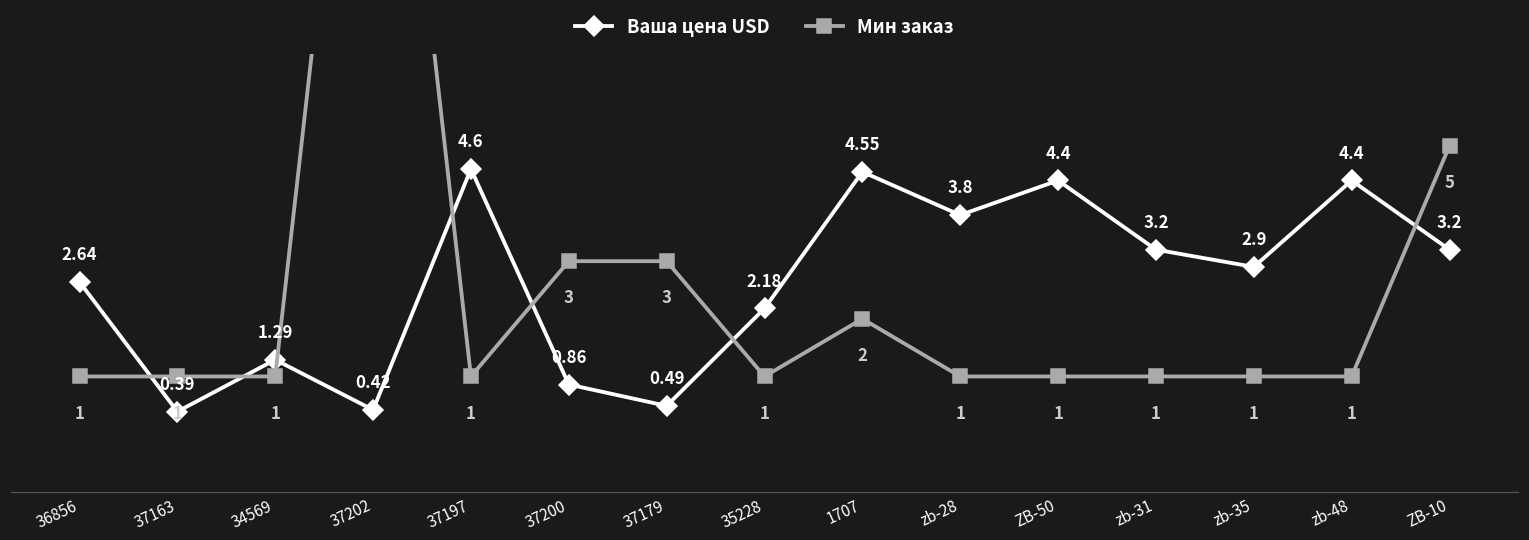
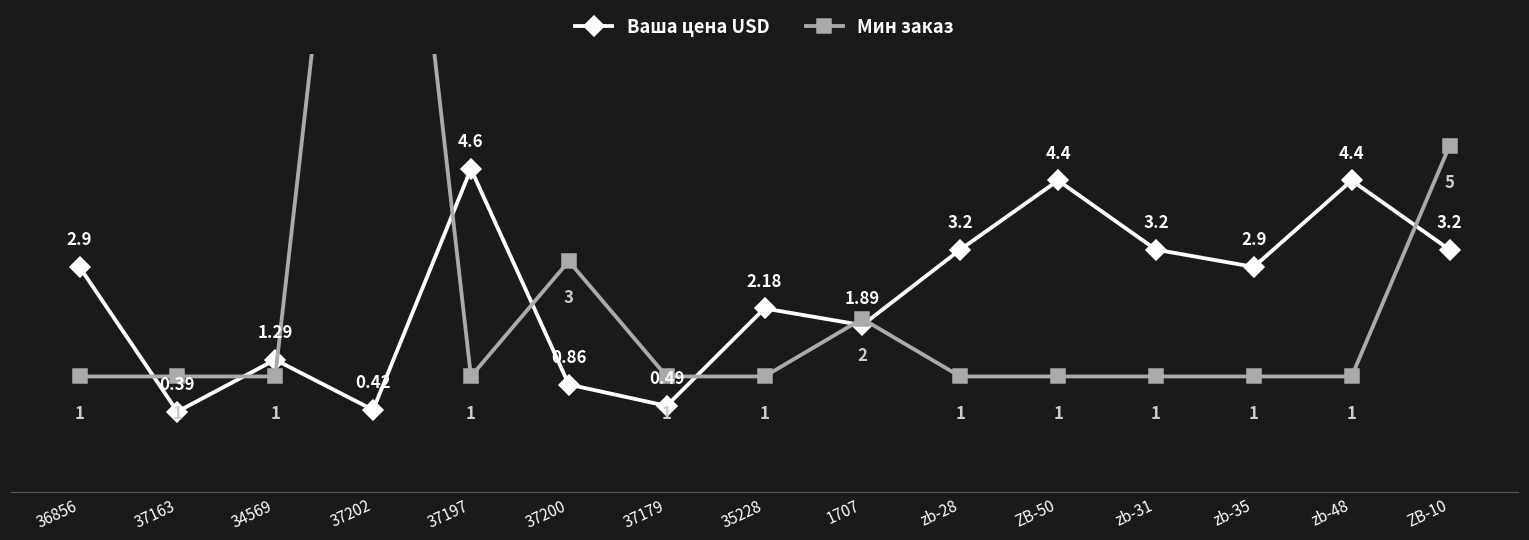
Ваша цена USD, 36856: 2.64 -> 2.9
Мин заказ, 37179: 3 -> 1
Ваша цена USD, 1707: 4.55 -> 1.89
Ваша цена USD, zb-28: 3.8 -> 3.2
